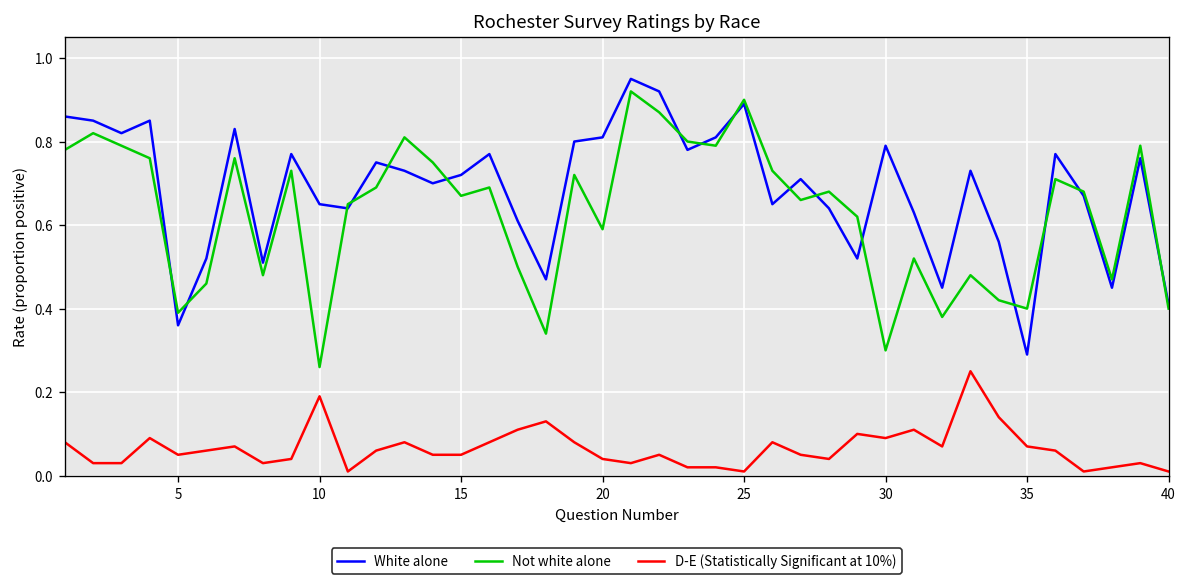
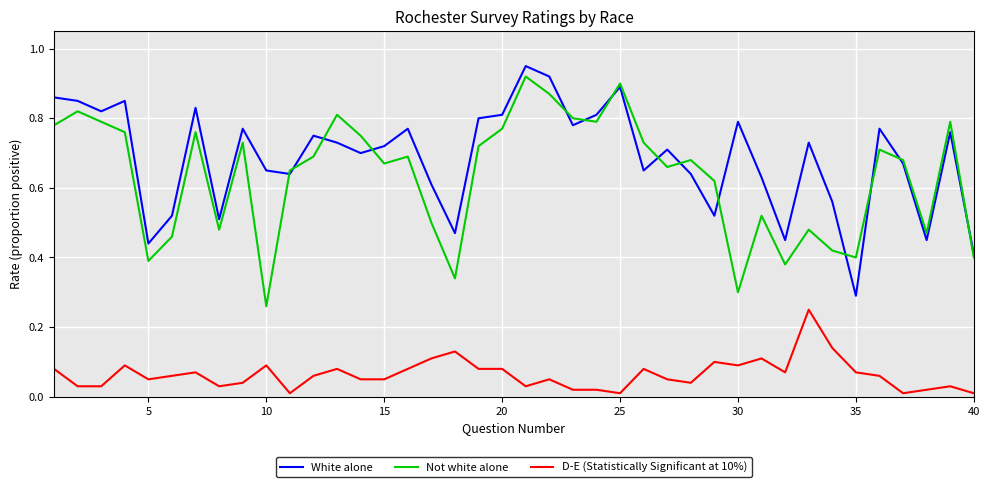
White alone, 5: 0.36 -> 0.44
D-E (Statistically Significant at 10%), 10: 0.19 -> 0.09
Not white alone, 20: 0.59 -> 0.77
D-E (Statistically Significant at 10%), 20: 0.04 -> 0.08
